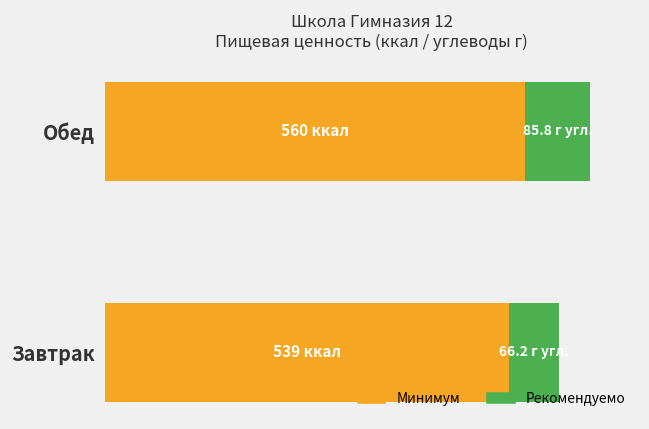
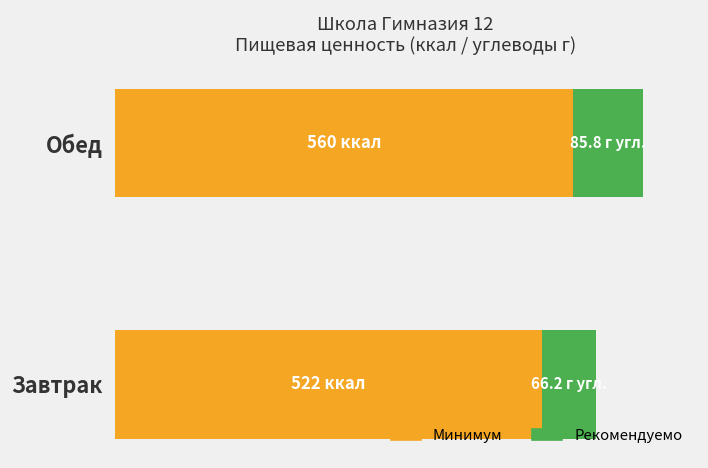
Минимум, Завтрак: 539 -> 522
